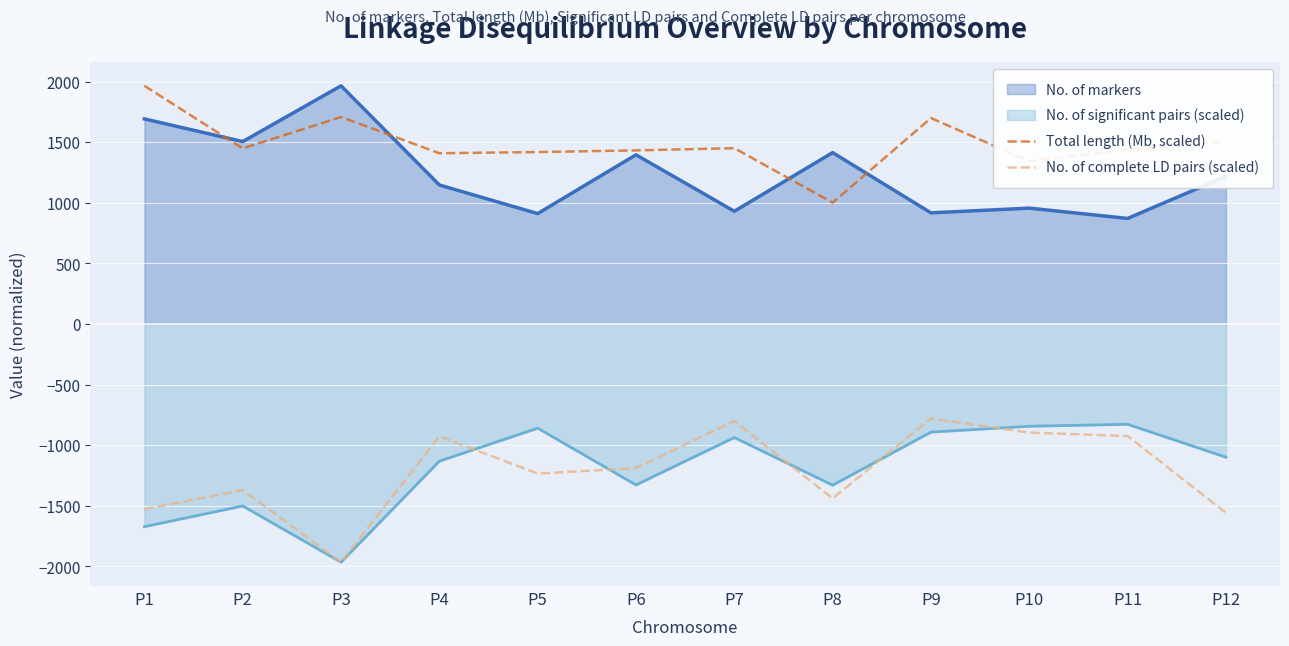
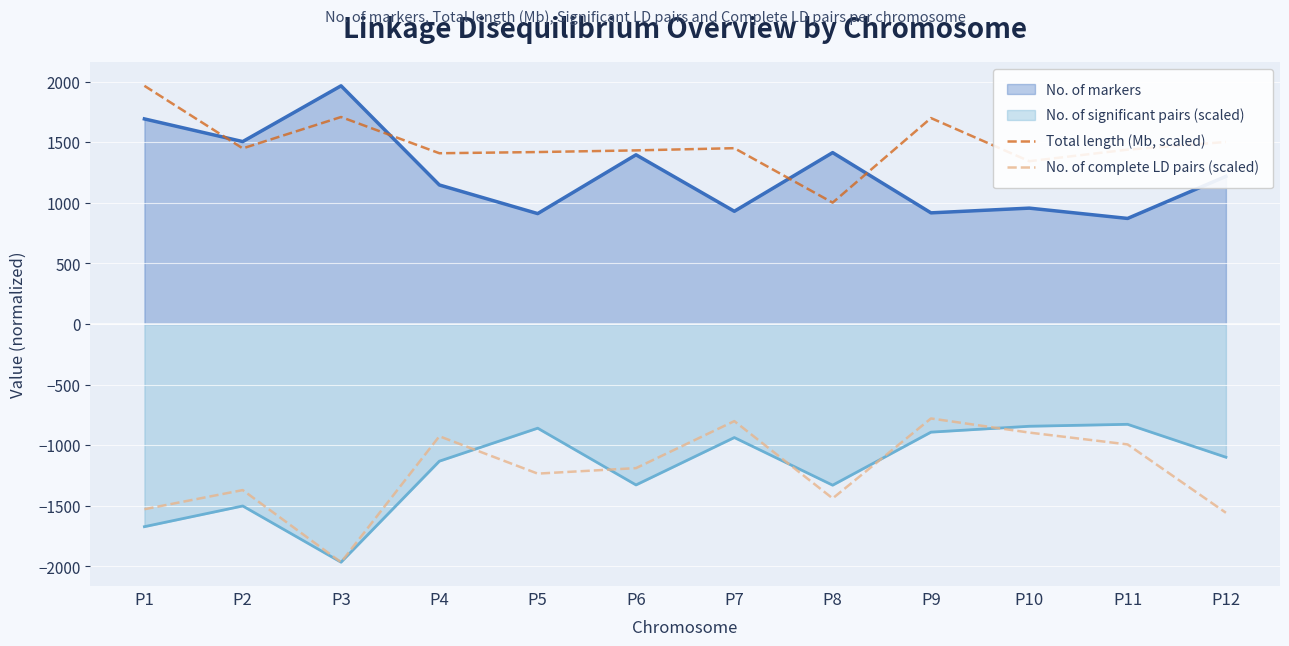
No. of complete LD pairs (scaled), P11: -920 -> -990
